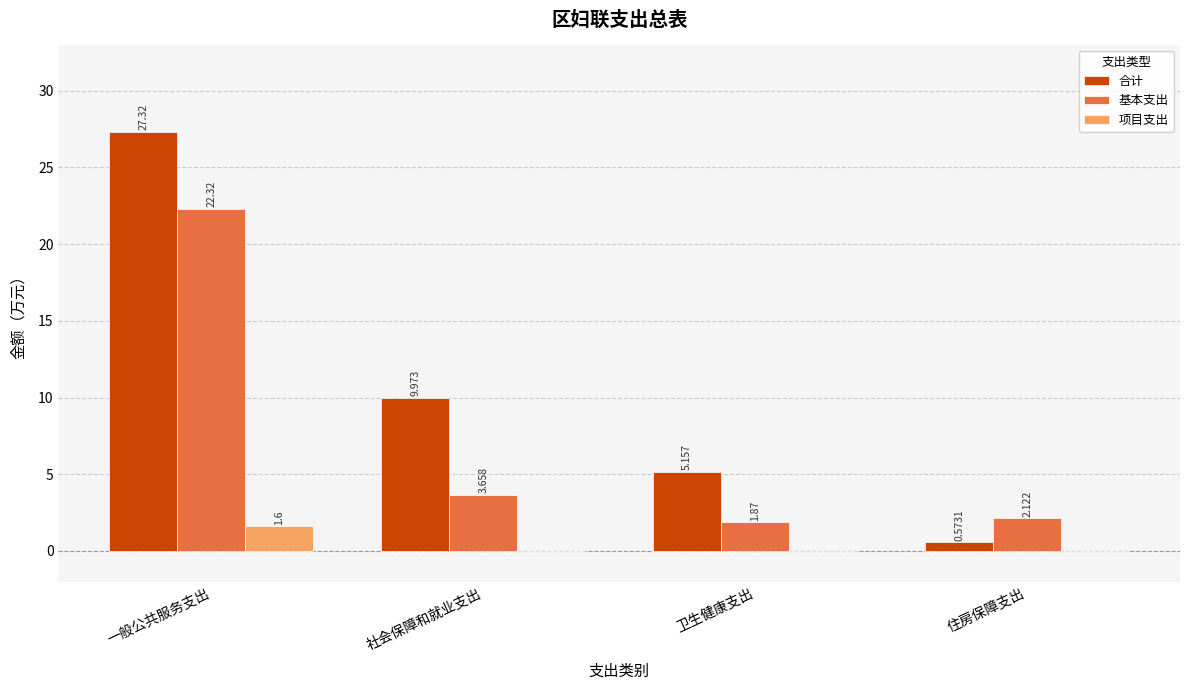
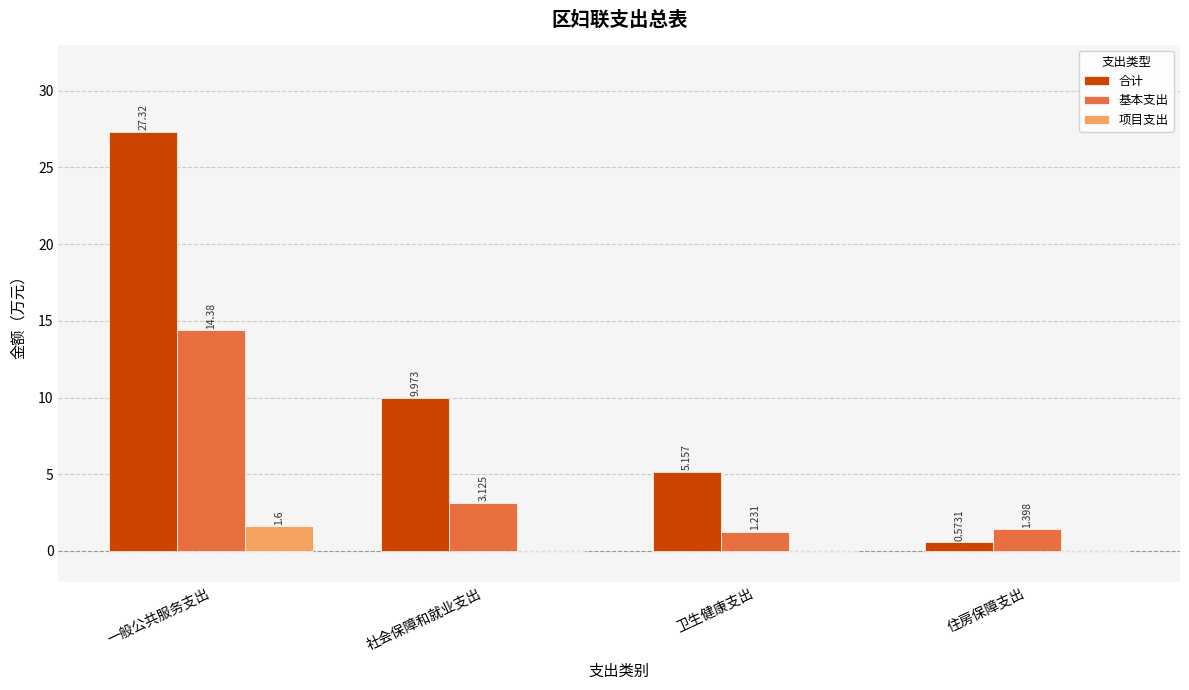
基本支出, 一般公共服务支出: 22.32 -> 14.38
基本支出, 社会保障和就业支出: 3.658 -> 3.125
基本支出, 卫生健康支出: 1.87 -> 1.231
基本支出, 住房保障支出: 2.122 -> 1.398
